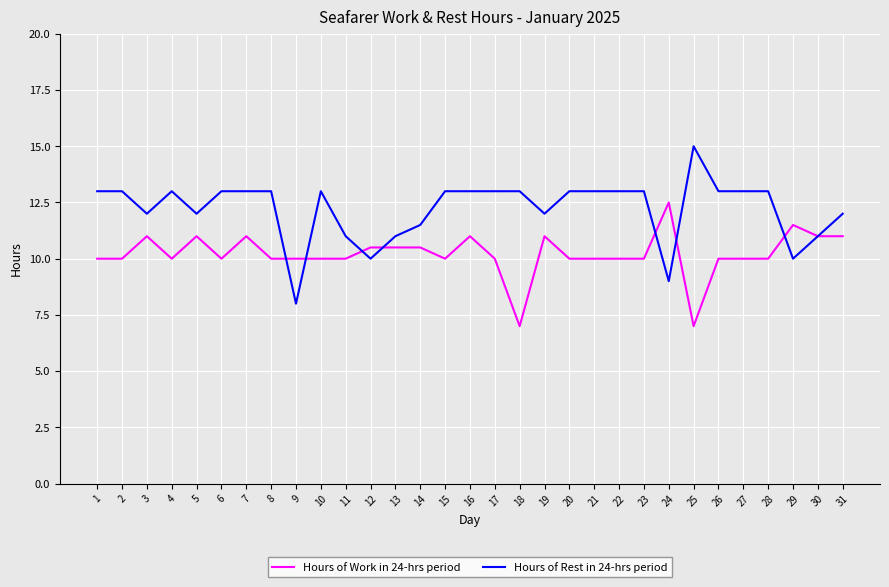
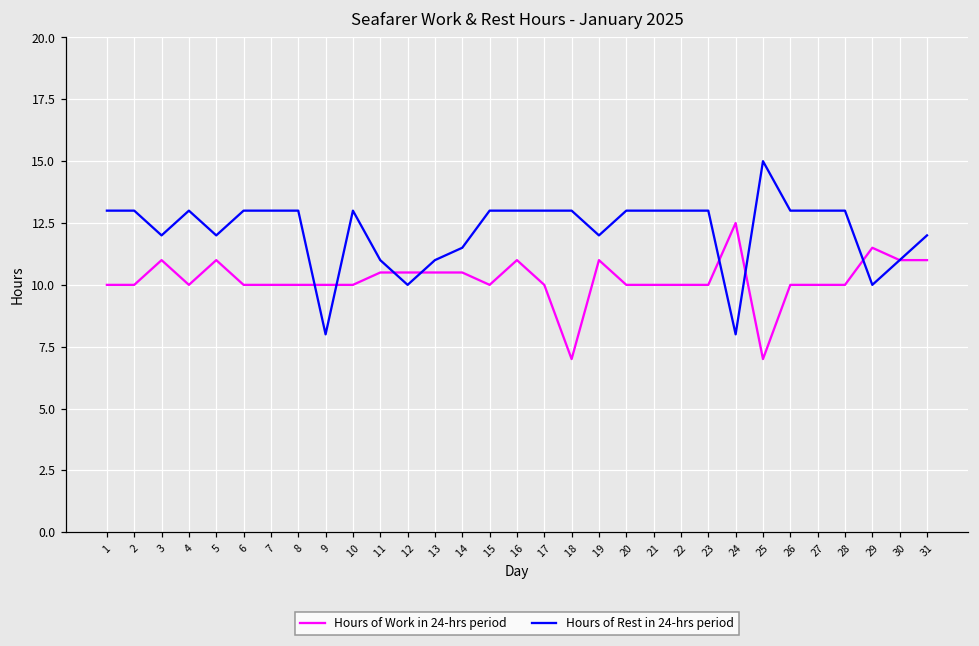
Hours of Work in 24-hrs period, 7: 11 -> 10
Hours of Work in 24-hrs period, 11: 10.0 -> 10.5
Hours of Rest in 24-hrs period, 24: 9 -> 8
